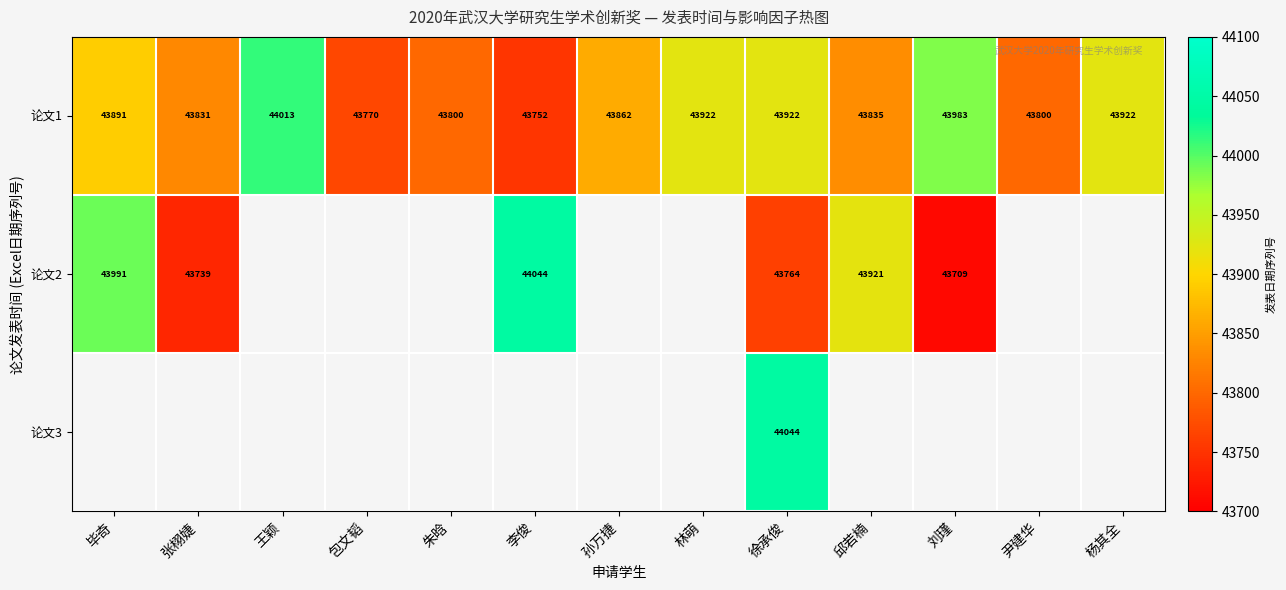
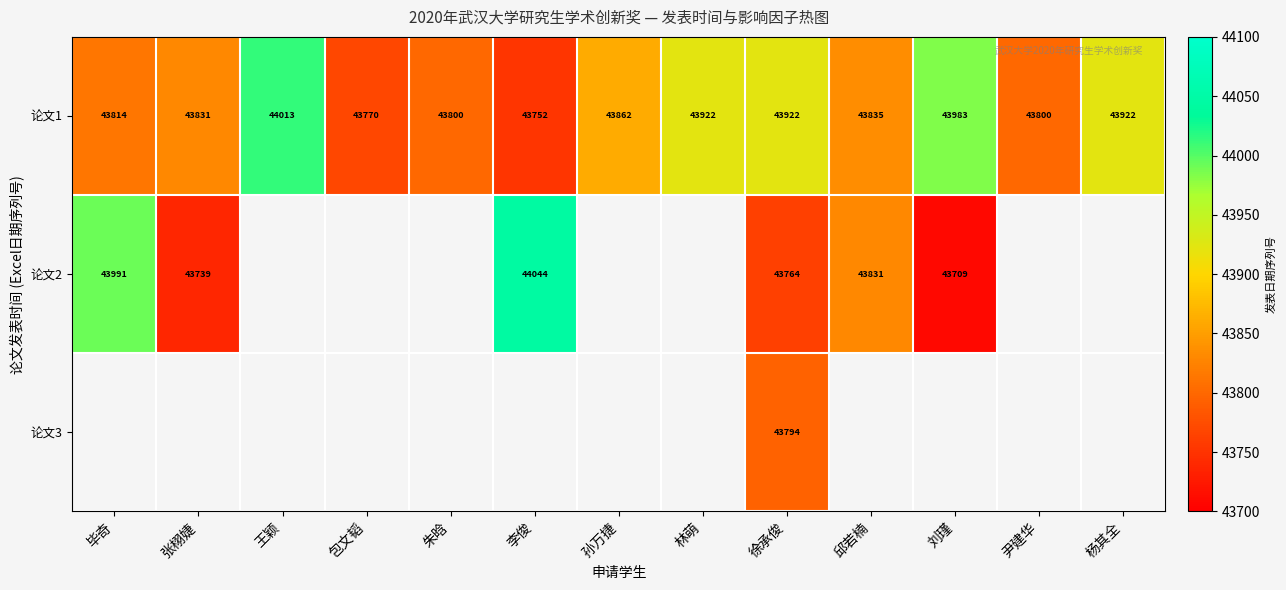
论文1, 毕奇: 43891 -> 43814
论文2, 邱若楠: 43921 -> 43831
论文3, 徐承俊: 44044 -> 43794
